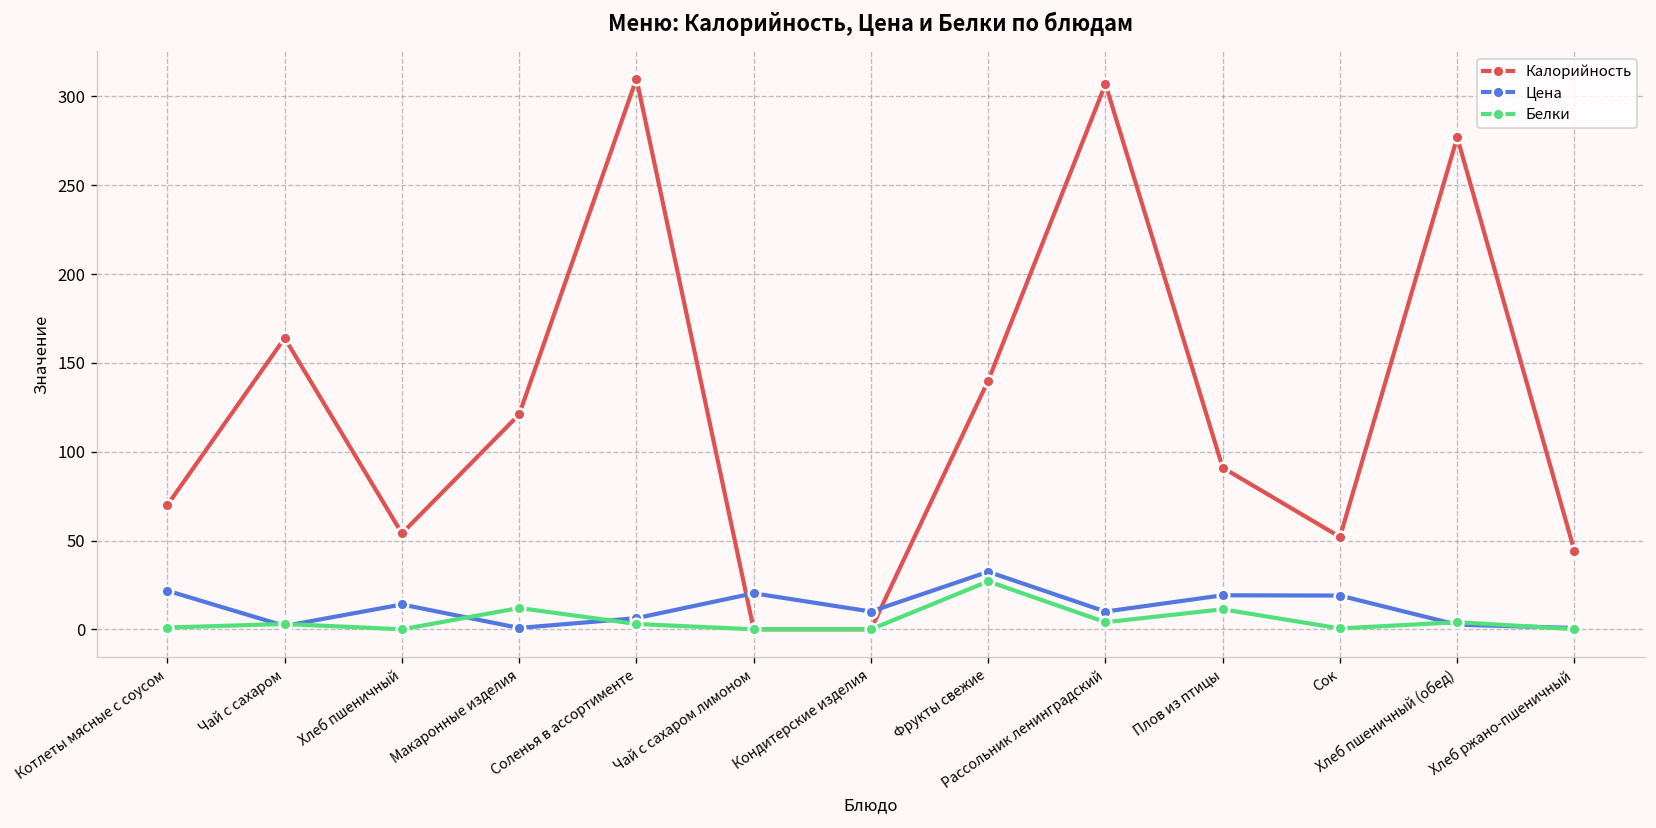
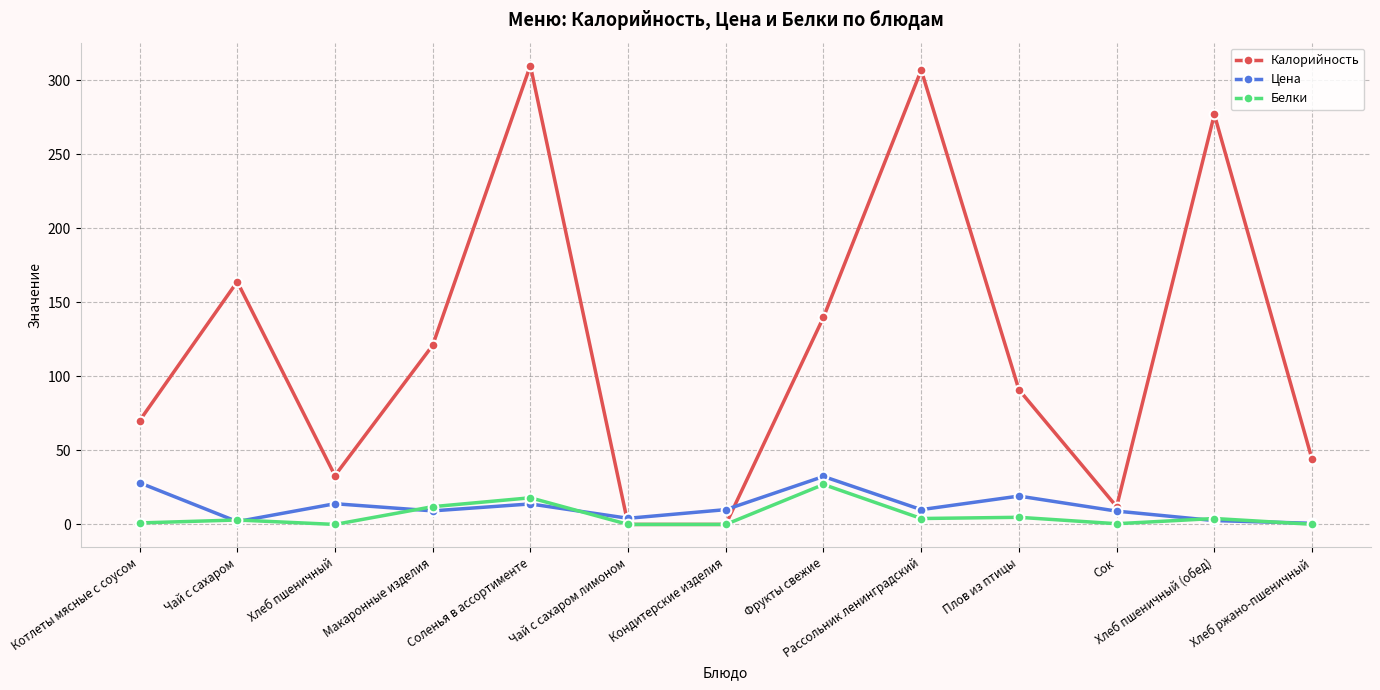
Цена, Котлеты мясные с соусом: 22 -> 28
Калорийность, Хлеб пшеничный: 54 -> 33
Цена, Макаронные изделия: 1 -> 9
Цена, Соленья в ассортименте: 6 -> 14
Белки, Соленья в ассортименте: 3 -> 18
Цена, Чай с сахаром лимоном: 20 -> 4
Белки, Плов из птицы: 11 -> 5
Калорийность, Сок: 52 -> 12
Цена, Сок: 19 -> 9
